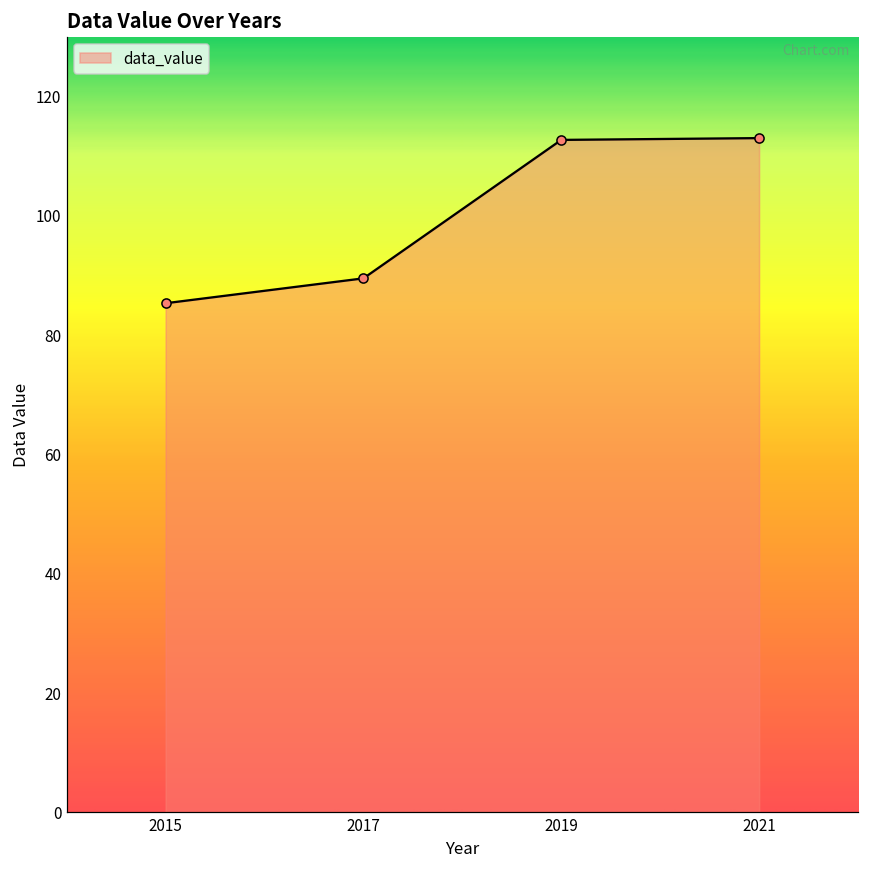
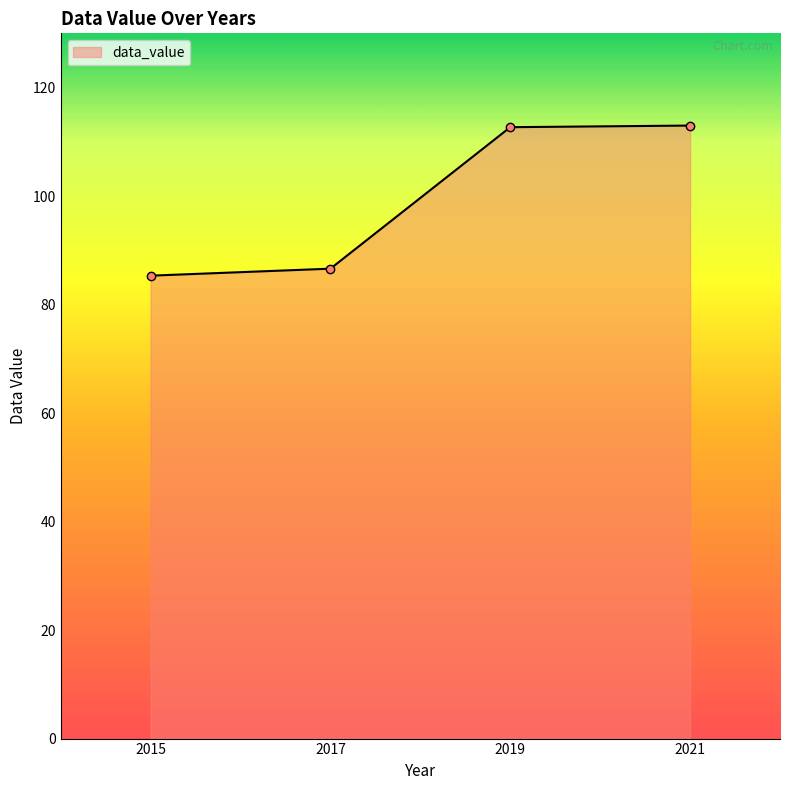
2017: 90 -> 87
